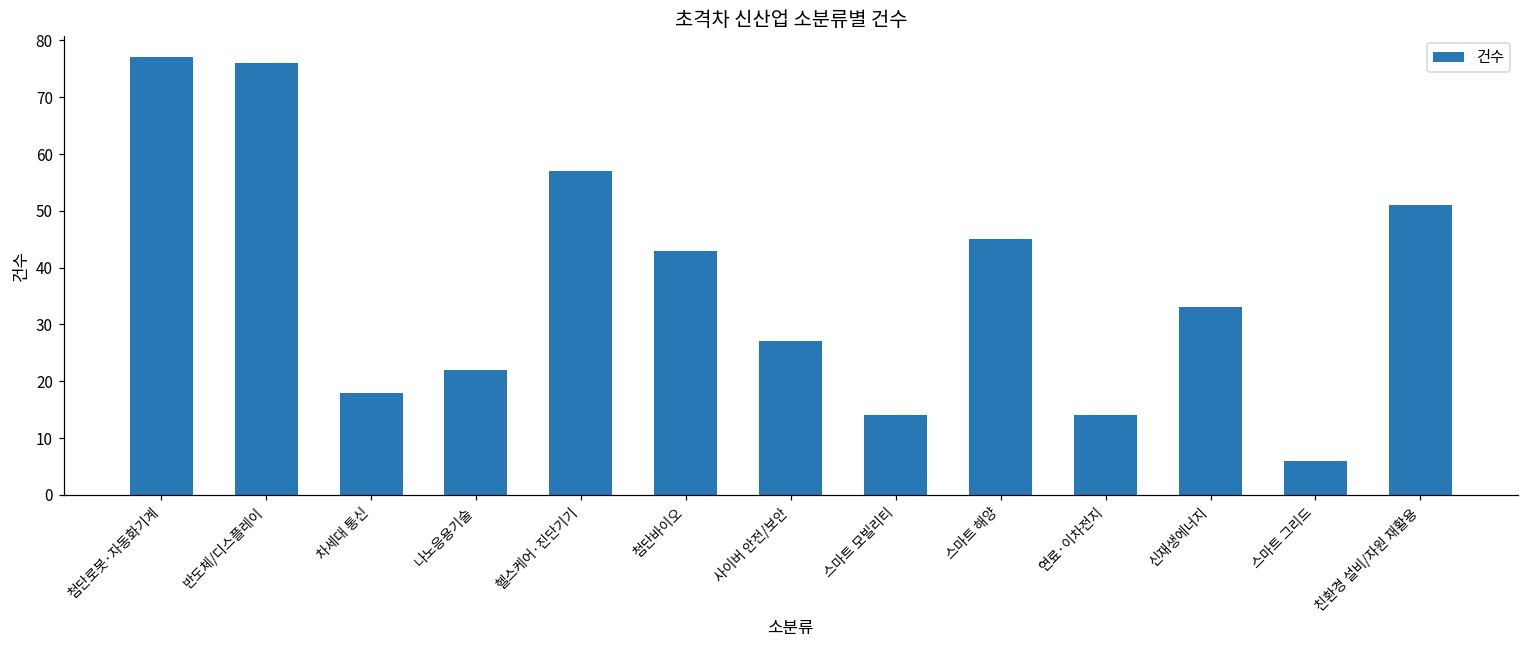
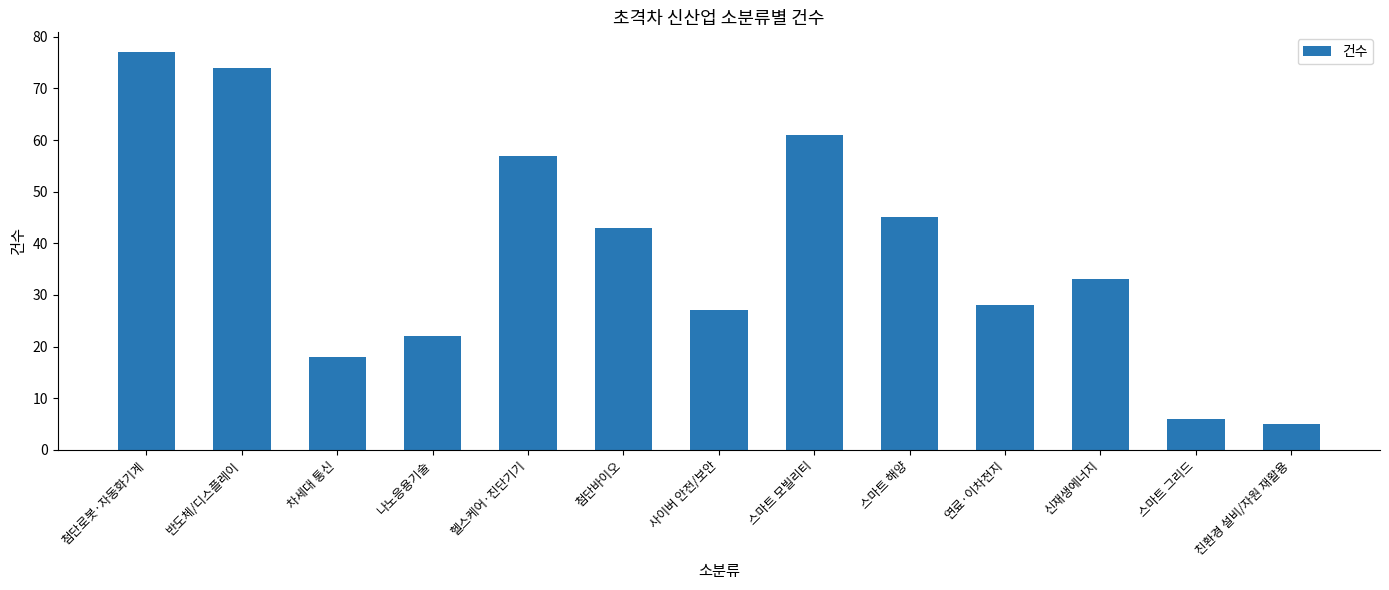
반도체/디스플레이: 76 -> 74
스마트 모빌리티: 14 -> 61
연료·이차전지: 14 -> 28
친환경 설비/자원 재활용: 51 -> 5
